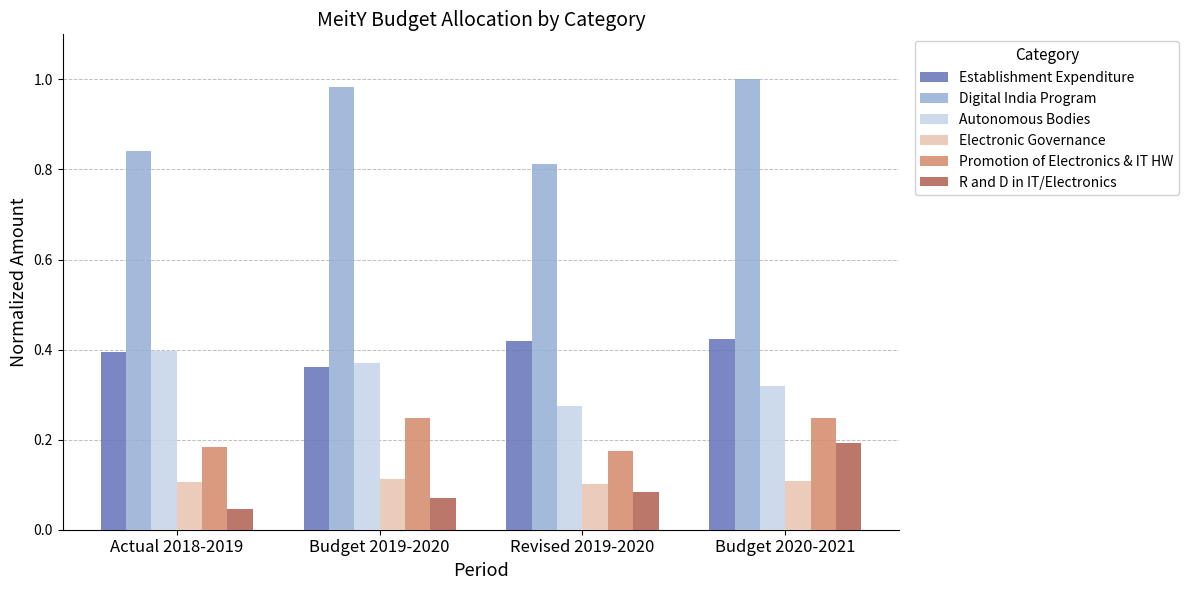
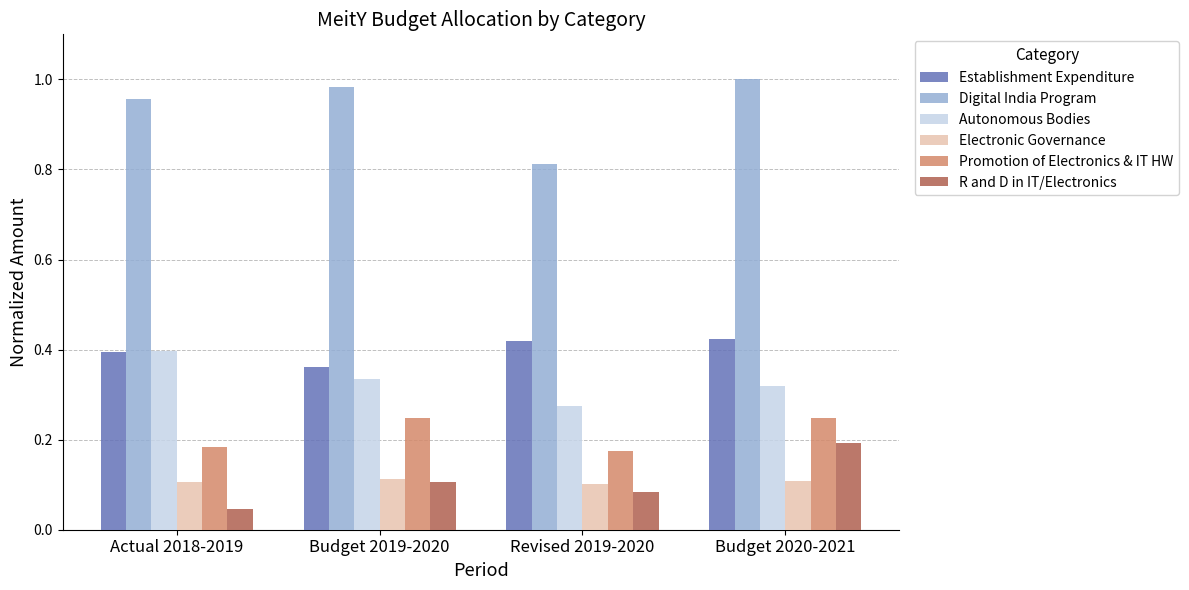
Digital India Program, Actual 2018-2019: 0.84 -> 0.96
Autonomous Bodies, Budget 2019-2020: 0.37 -> 0.33
R and D in IT/Electronics, Budget 2019-2020: 0.07 -> 0.11
